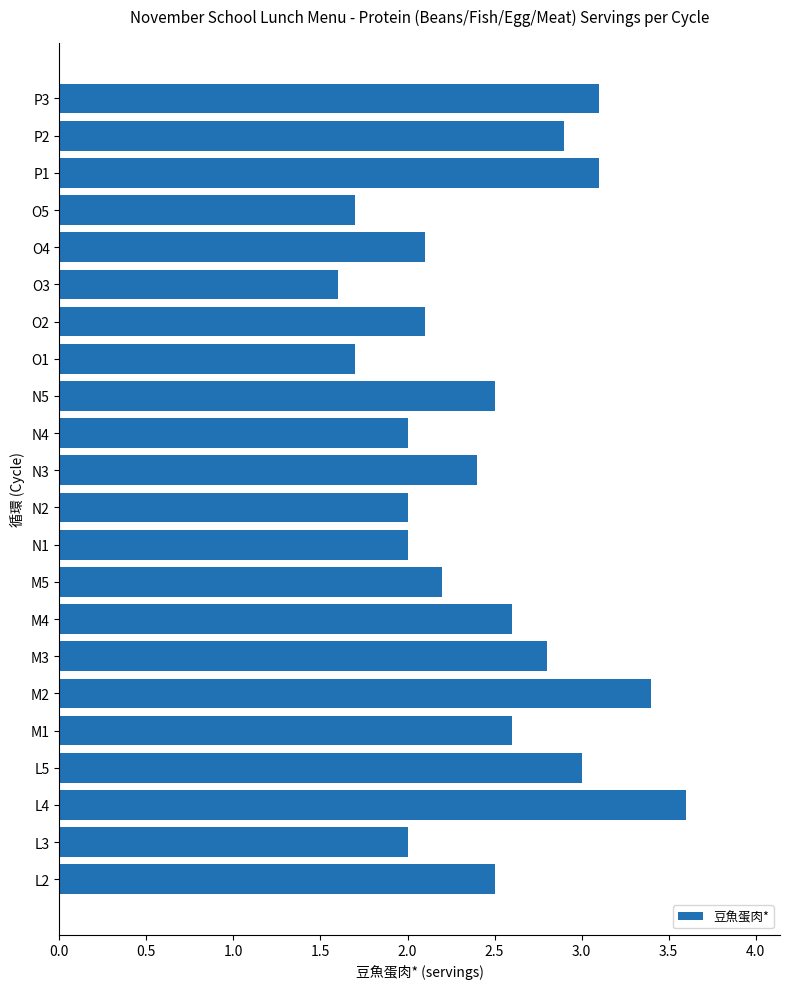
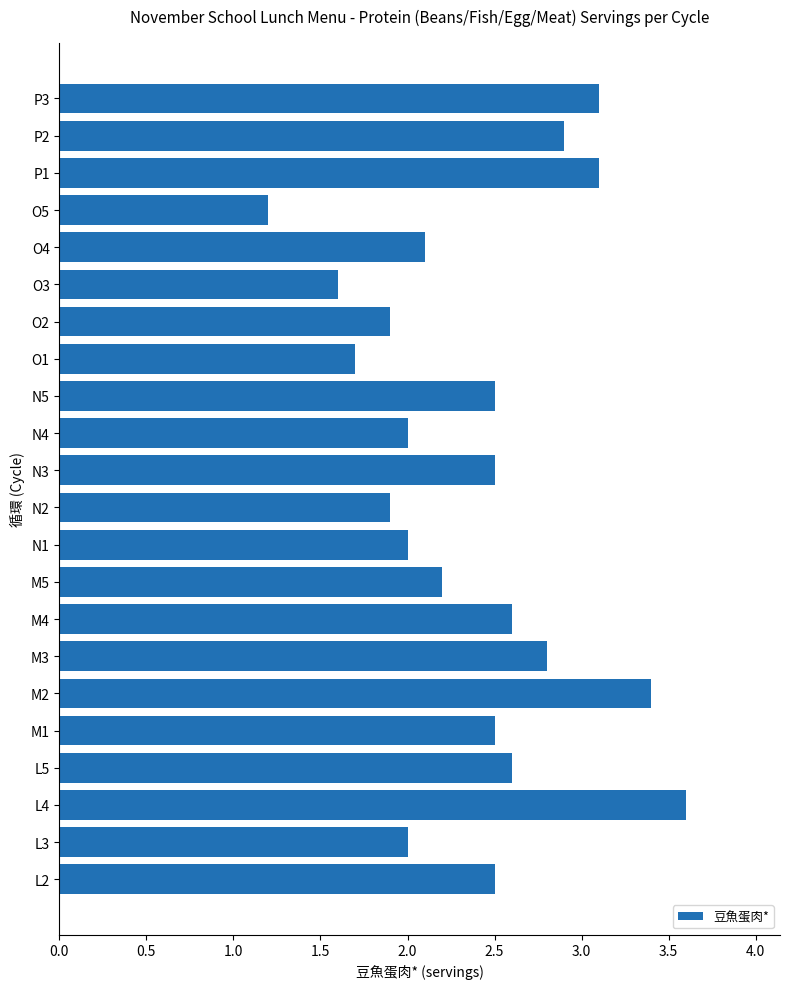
O5: 1.7 -> 1.2
O2: 2.1 -> 1.9
N3: 2.4 -> 2.5
N2: 2.0 -> 1.9
M1: 2.6 -> 2.5
L5: 3.0 -> 2.6
